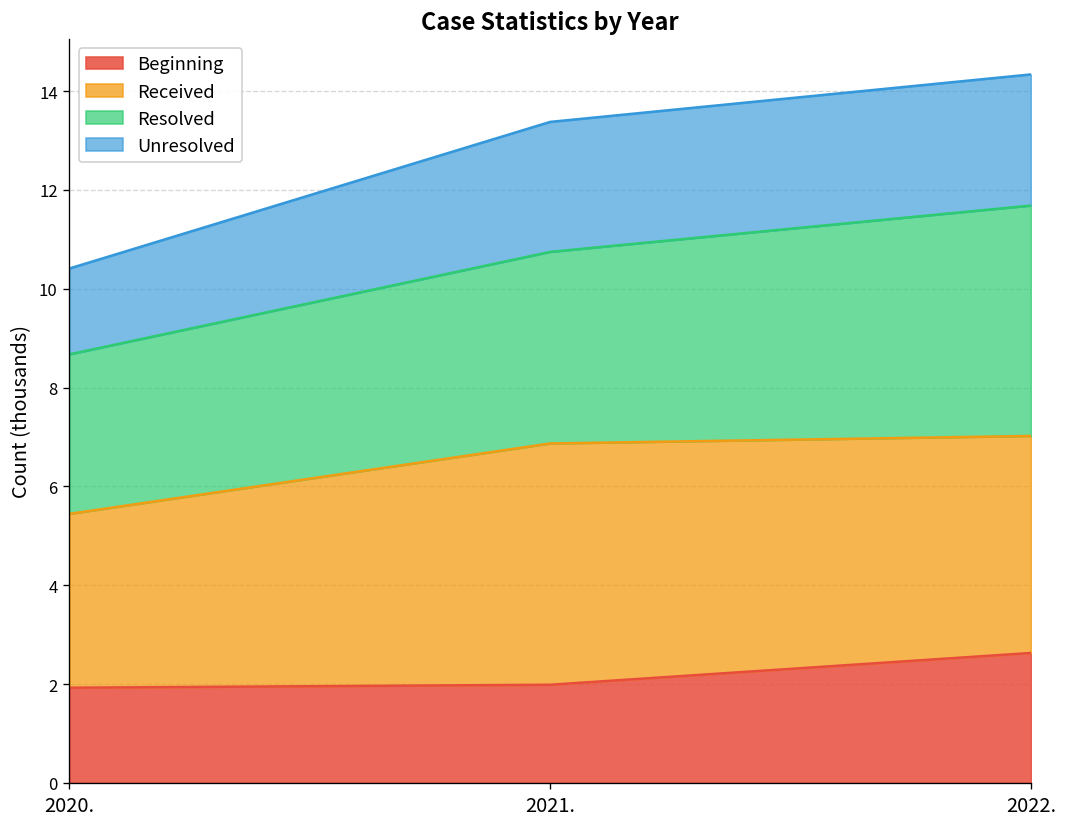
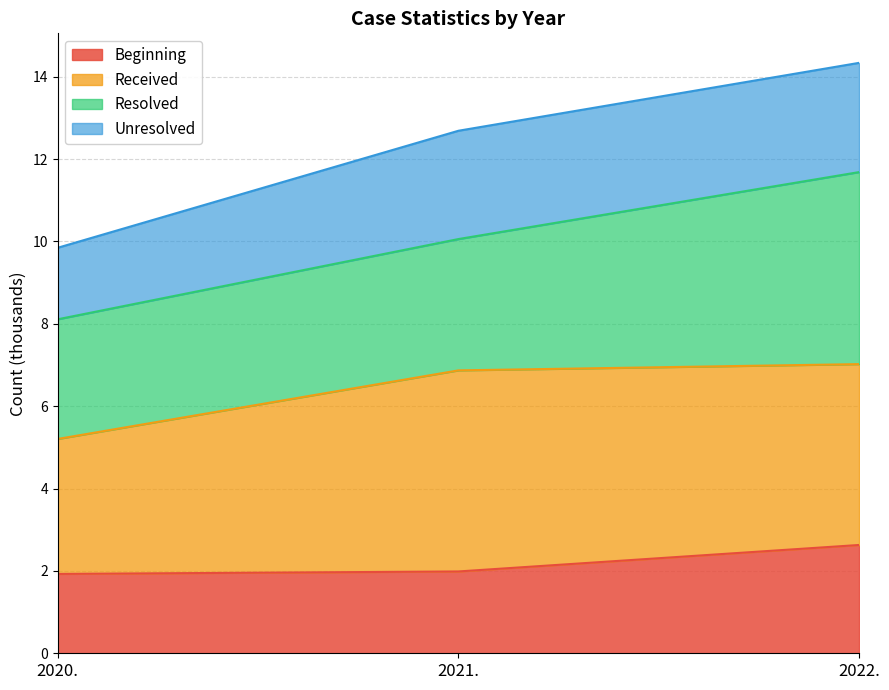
Received, 2020.: 3.5 -> 3.3
Resolved, 2020.: 3.2 -> 2.9
Resolved, 2021.: 3.9 -> 3.2
